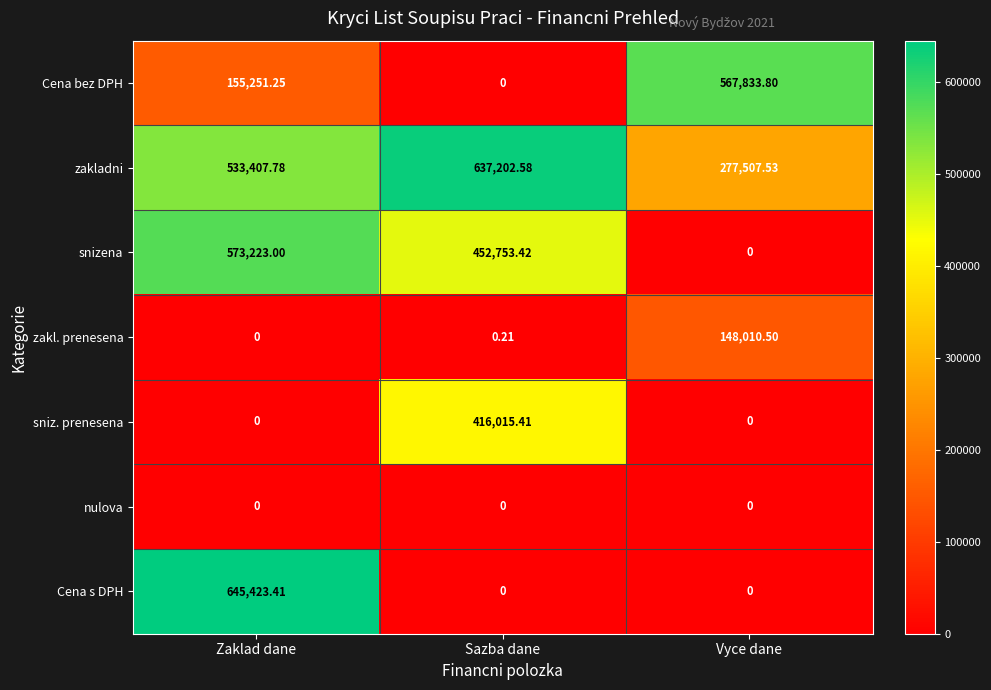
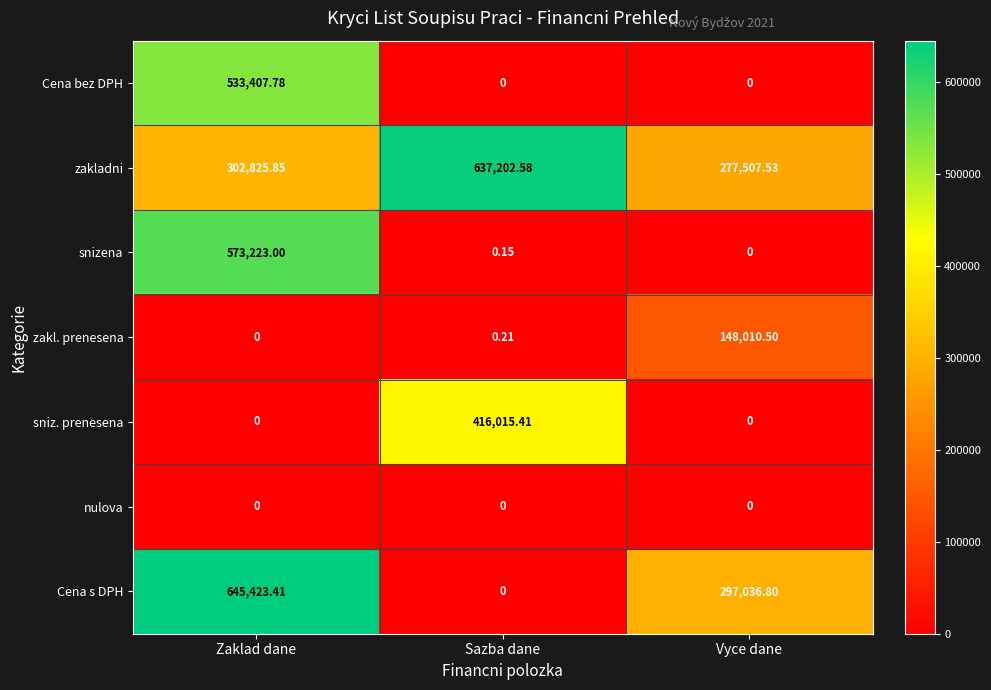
Cena bez DPH, Zaklad dane: 155,251.25 -> 533,407.78
Cena bez DPH, Vyce dane: 567,833.80 -> 0
zakladni, Zaklad dane: 533,407.78 -> 302,825.85
snizena, Sazba dane: 452,753.42 -> 0.15
Cena s DPH, Vyce dane: 0 -> 297,036.80
